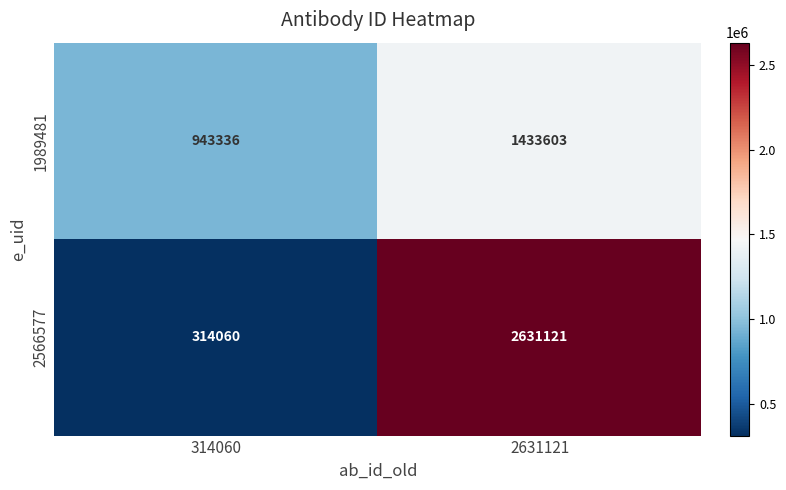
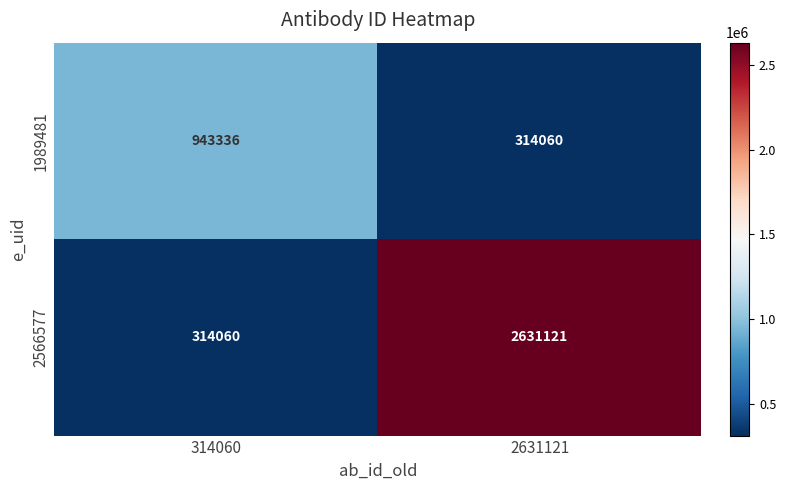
1989481, 2631121: 1433603 -> 314060
